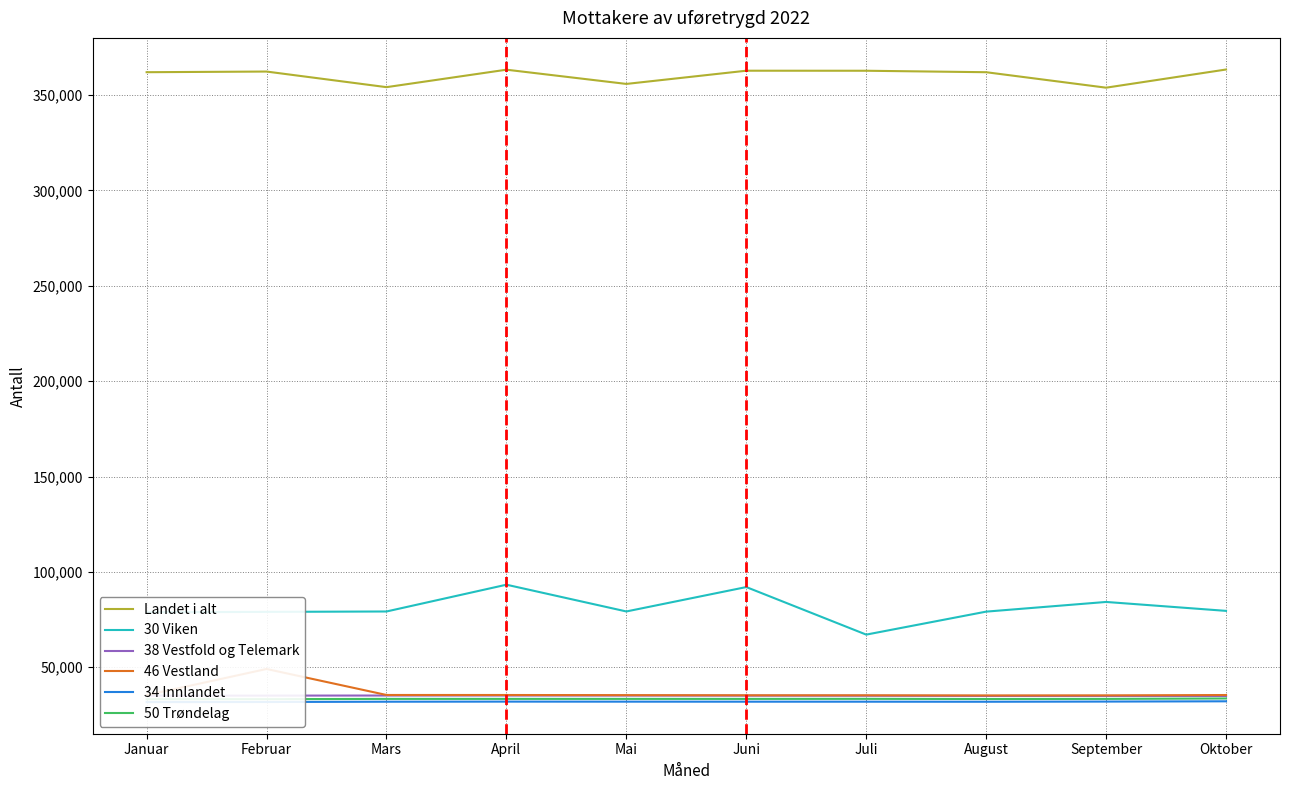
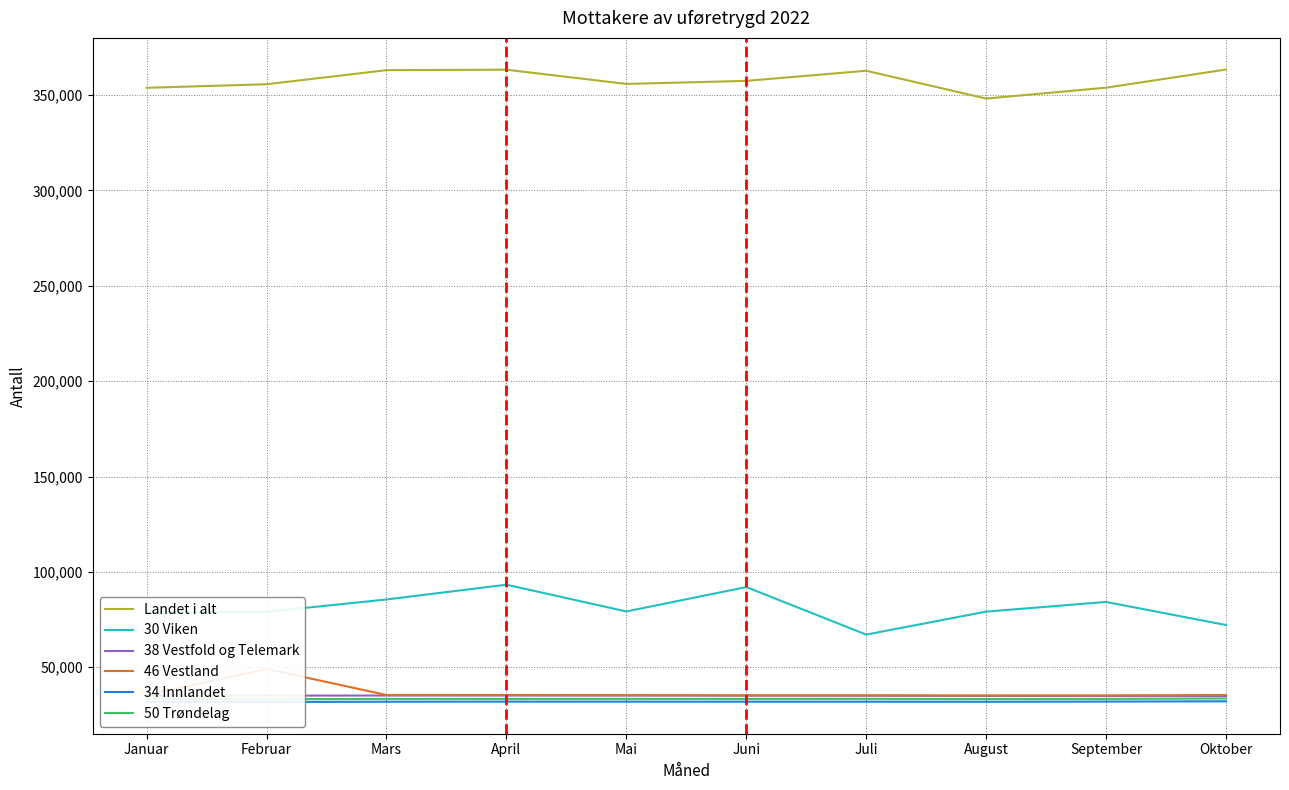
Landet i alt, Januar: 362,000 -> 354,000
Landet i alt, Februar: 362,000 -> 356,000
Landet i alt, Mars: 354,000 -> 363,000
30 Viken, Mars: 79,000 -> 86,000
Landet i alt, Juni: 363,000 -> 357,000
Landet i alt, August: 362,000 -> 348,000
30 Viken, Oktober: 80,000 -> 72,000
